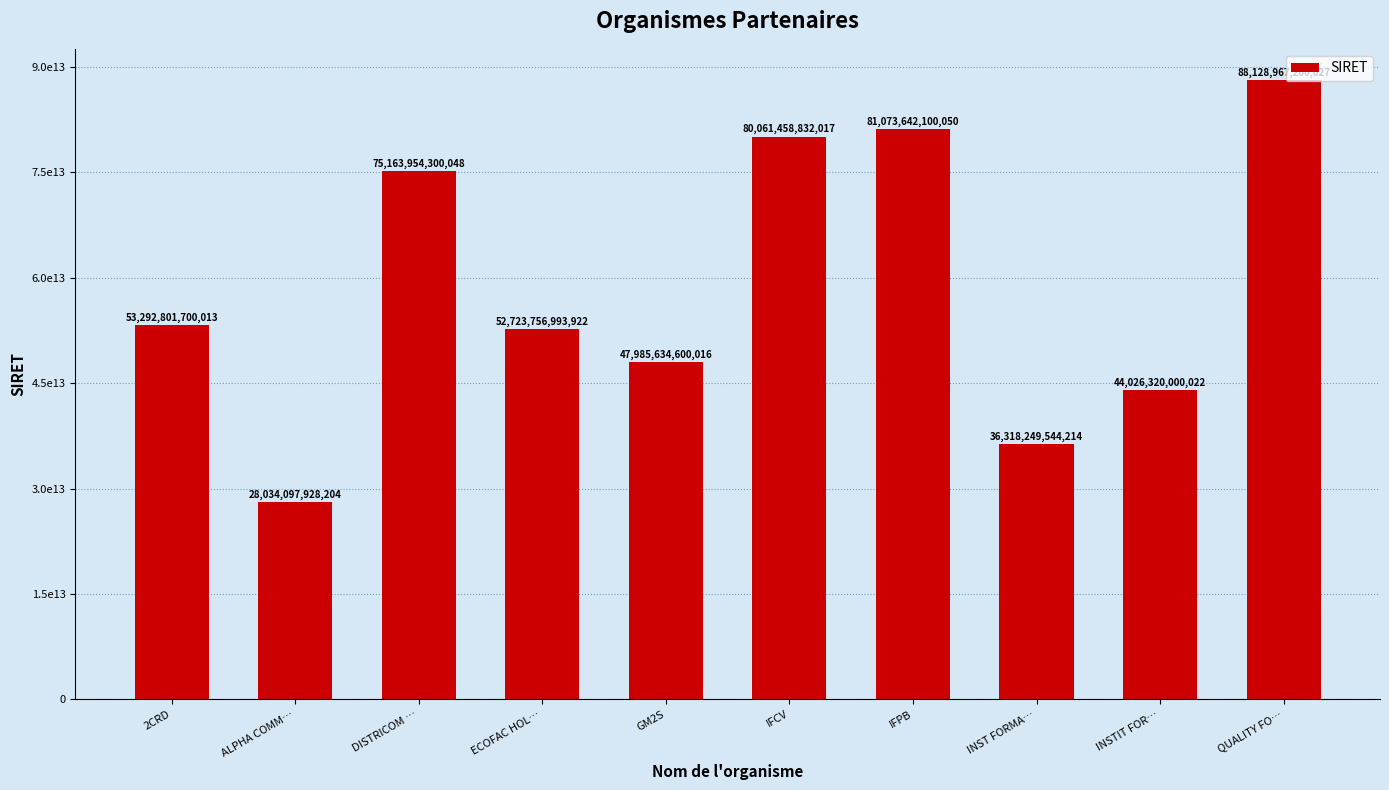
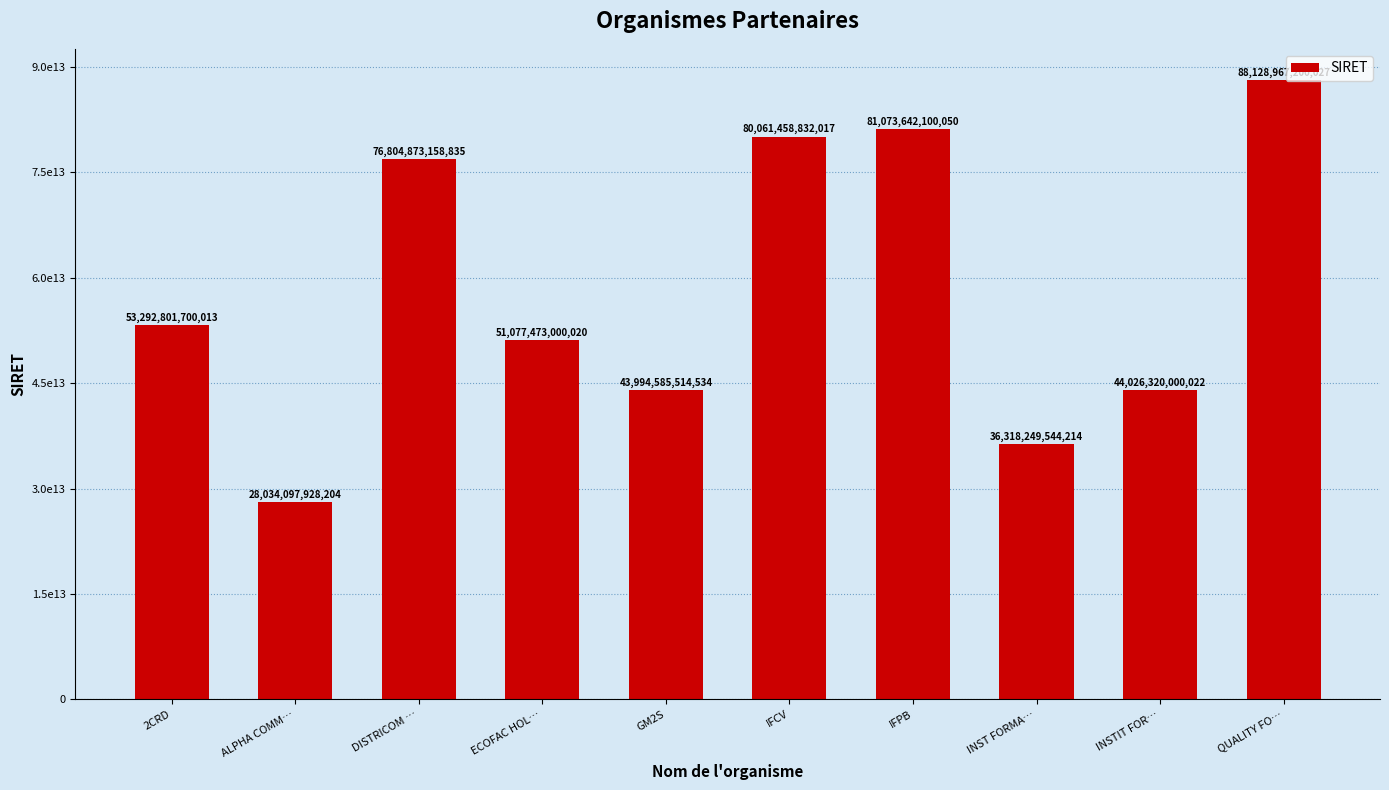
DISTRICOM …: 75,163,954,300,048 -> 76,804,873,158,835
ECOFAC HOL…: 52,723,756,993,922 -> 51,077,473,000,020
GM2S: 47,985,634,600,016 -> 43,994,585,514,534
